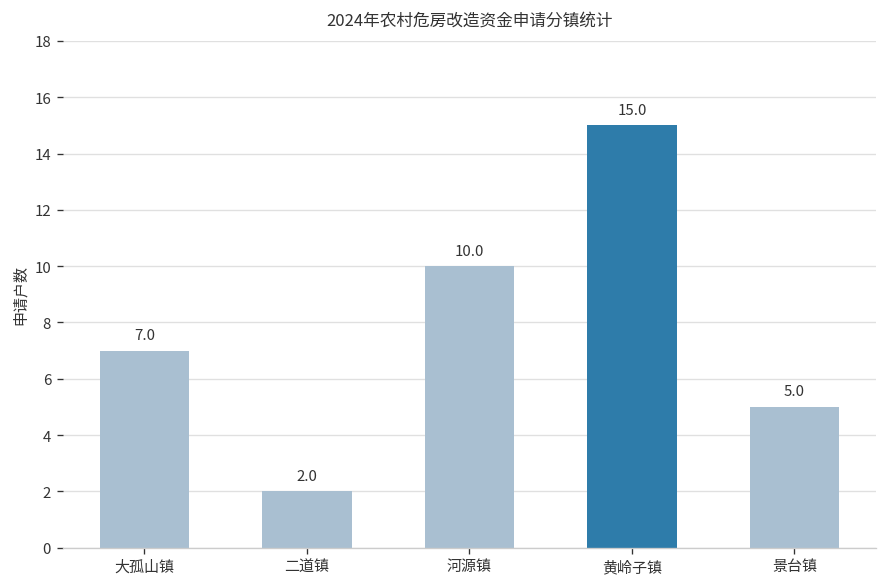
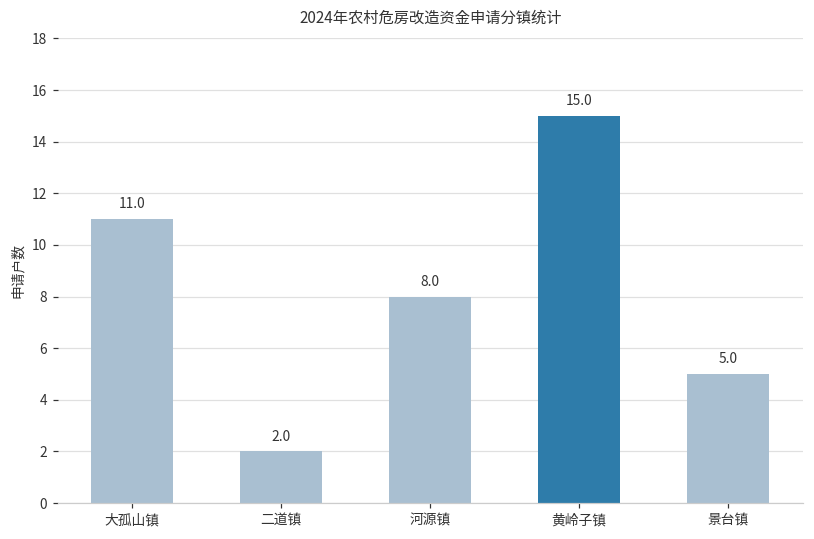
大孤山镇: 7.0 -> 11.0
河源镇: 10.0 -> 8.0
